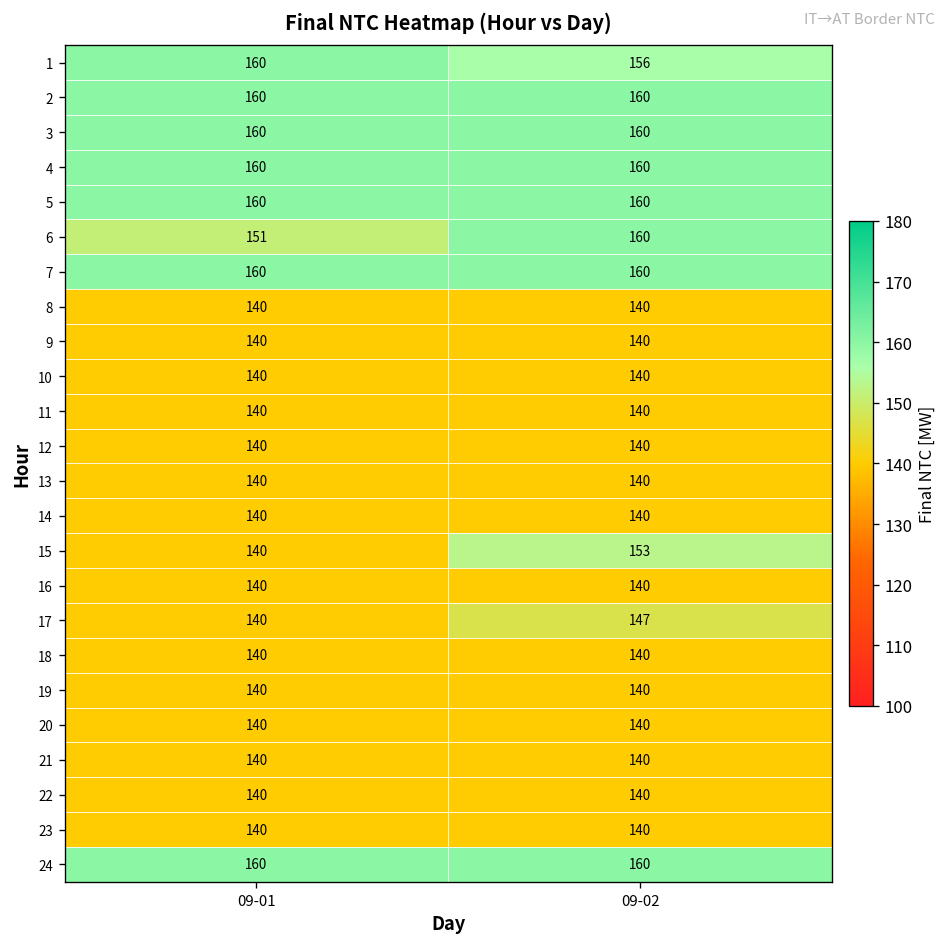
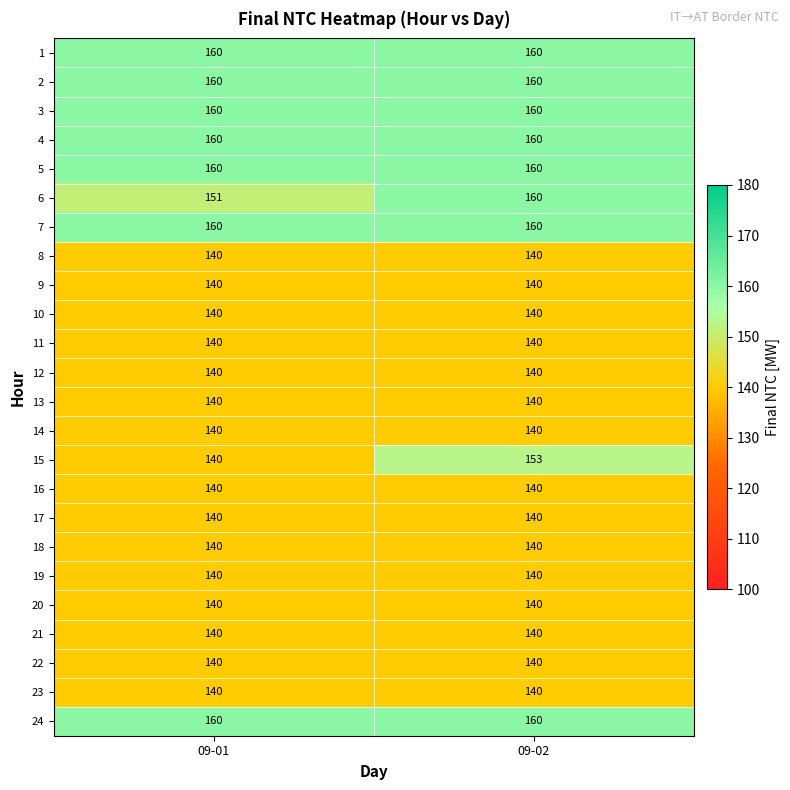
1, 09-02: 156 -> 160
17, 09-02: 147 -> 140
